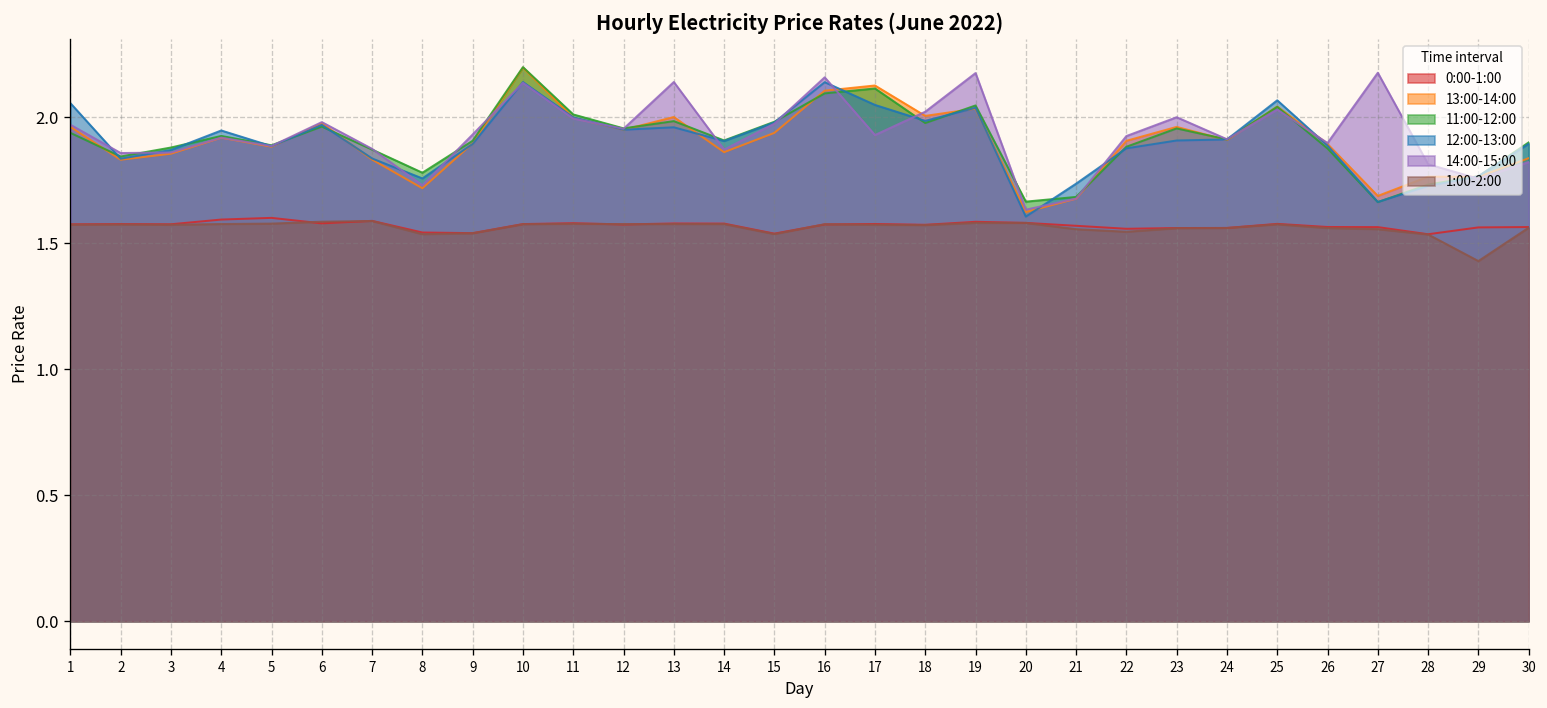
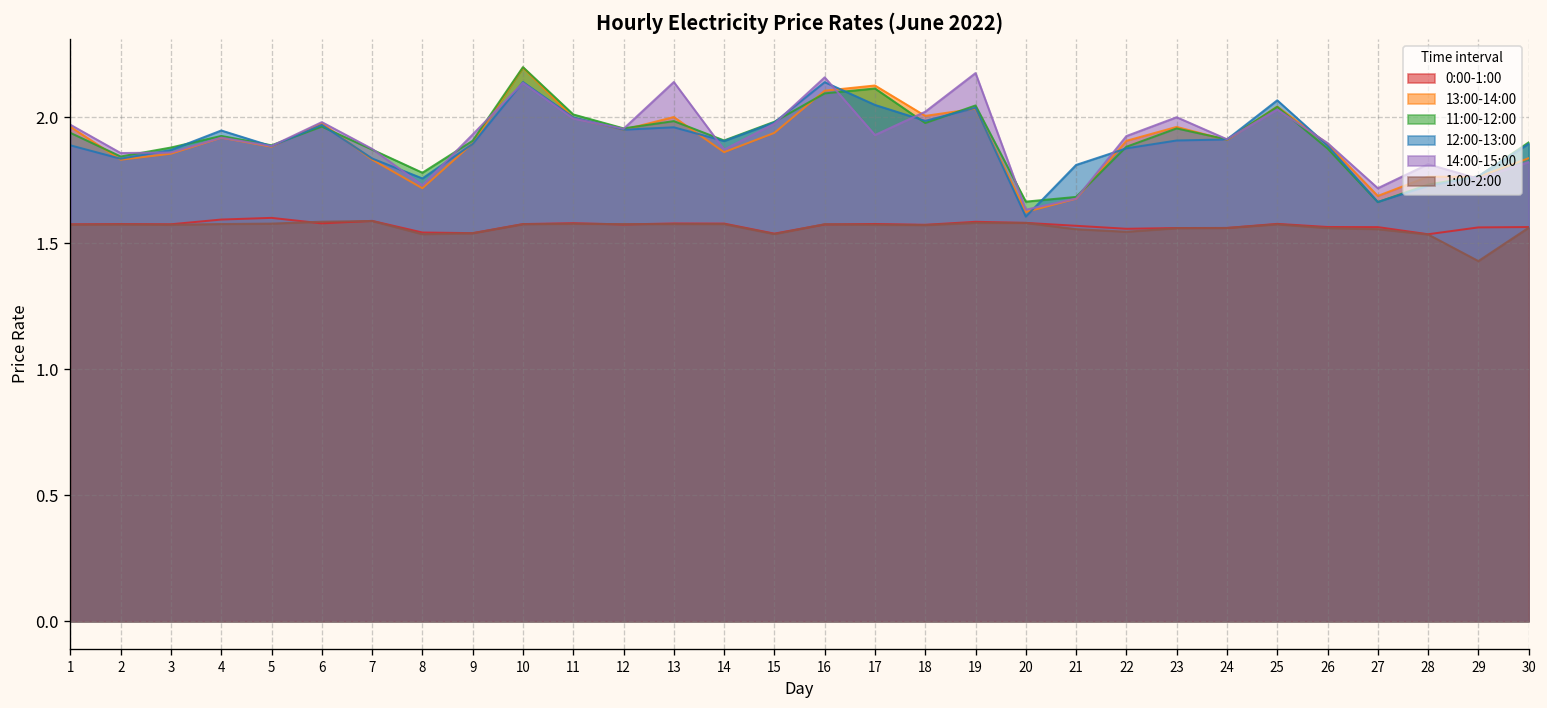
12:00-13:00, 1: 2.06 -> 1.89
12:00-13:00, 21: 1.74 -> 1.81
14:00-15:00, 27: 2.18 -> 1.72
